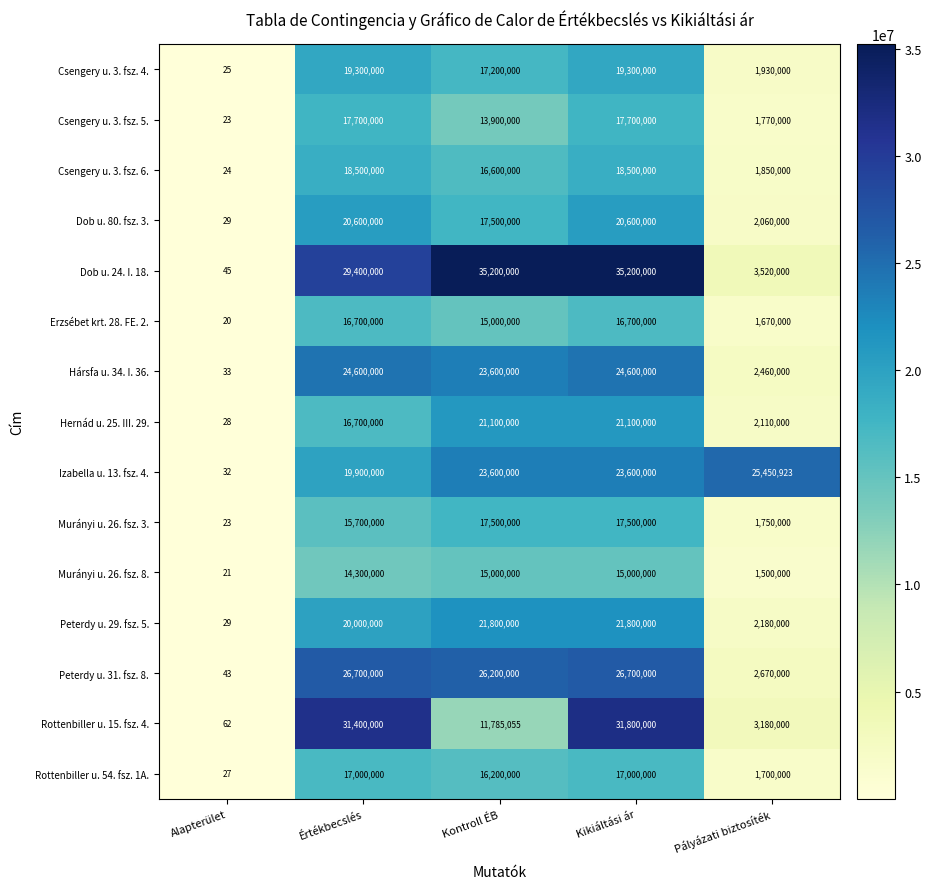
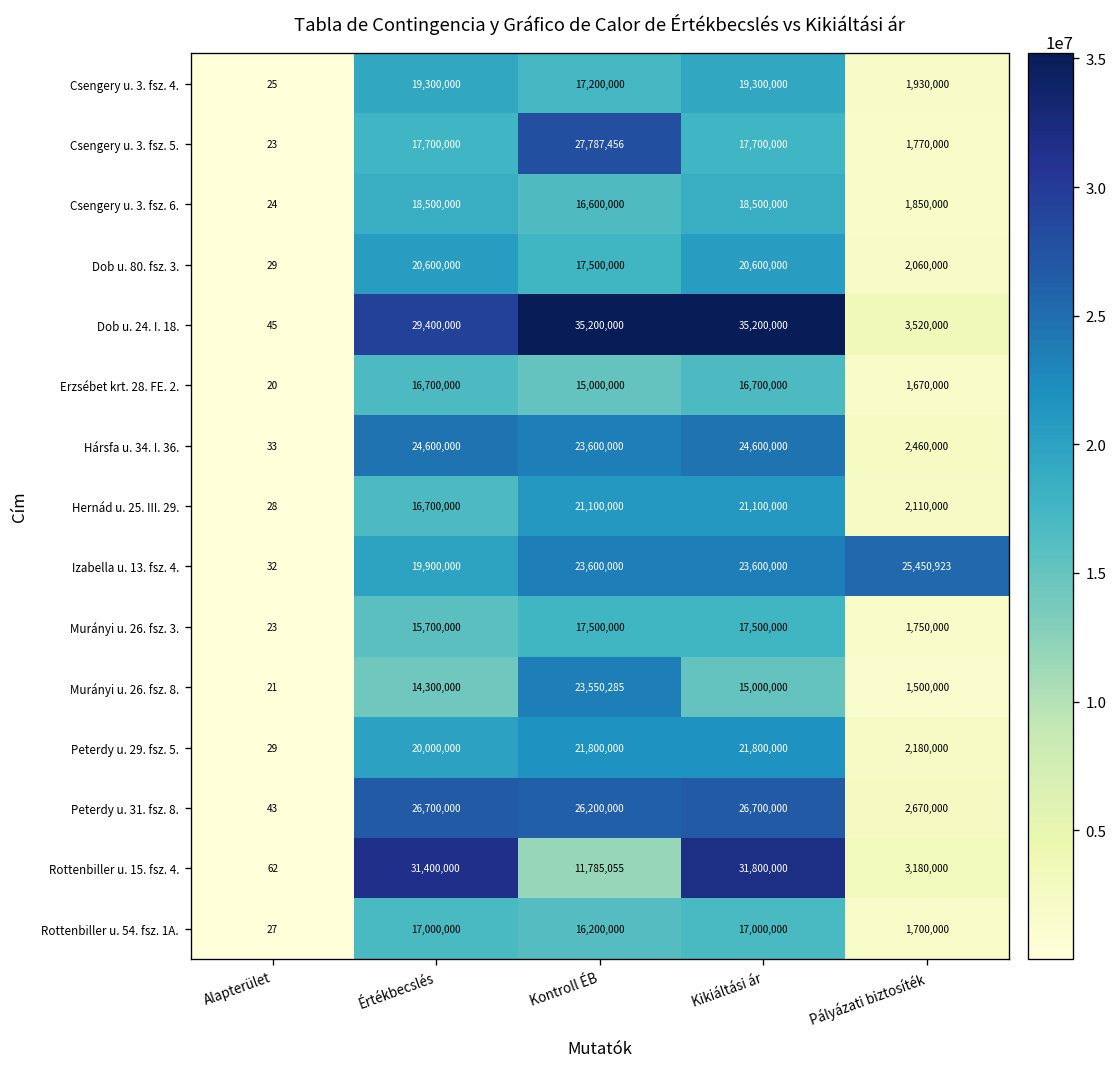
Csengery u. 3. fsz. 5., Kontroll ÉB: 13,900,000 -> 27,787,456
Murányi u. 26. fsz. 8., Kontroll ÉB: 15,000,000 -> 23,550,285
